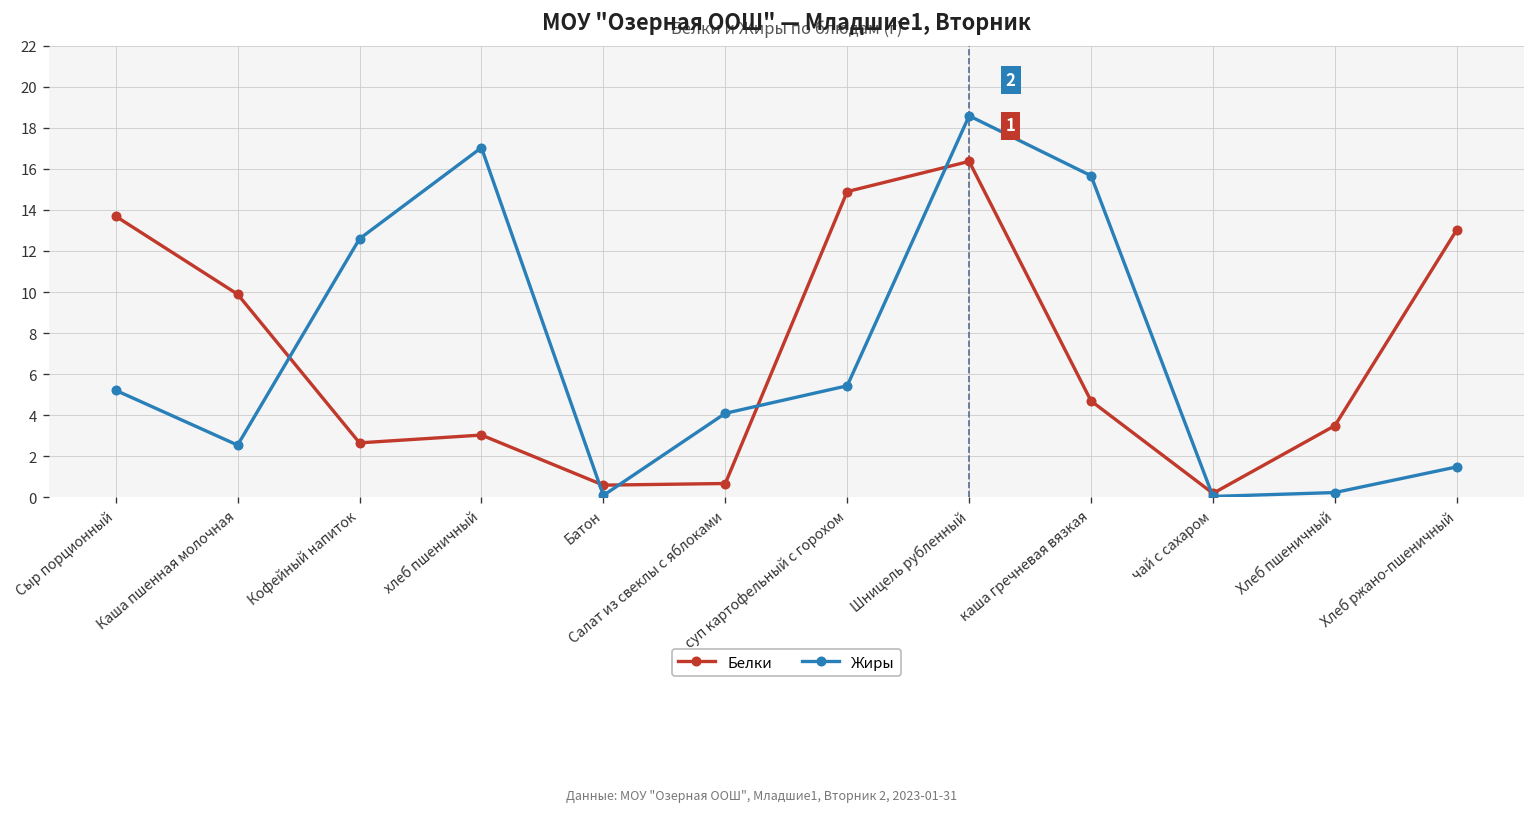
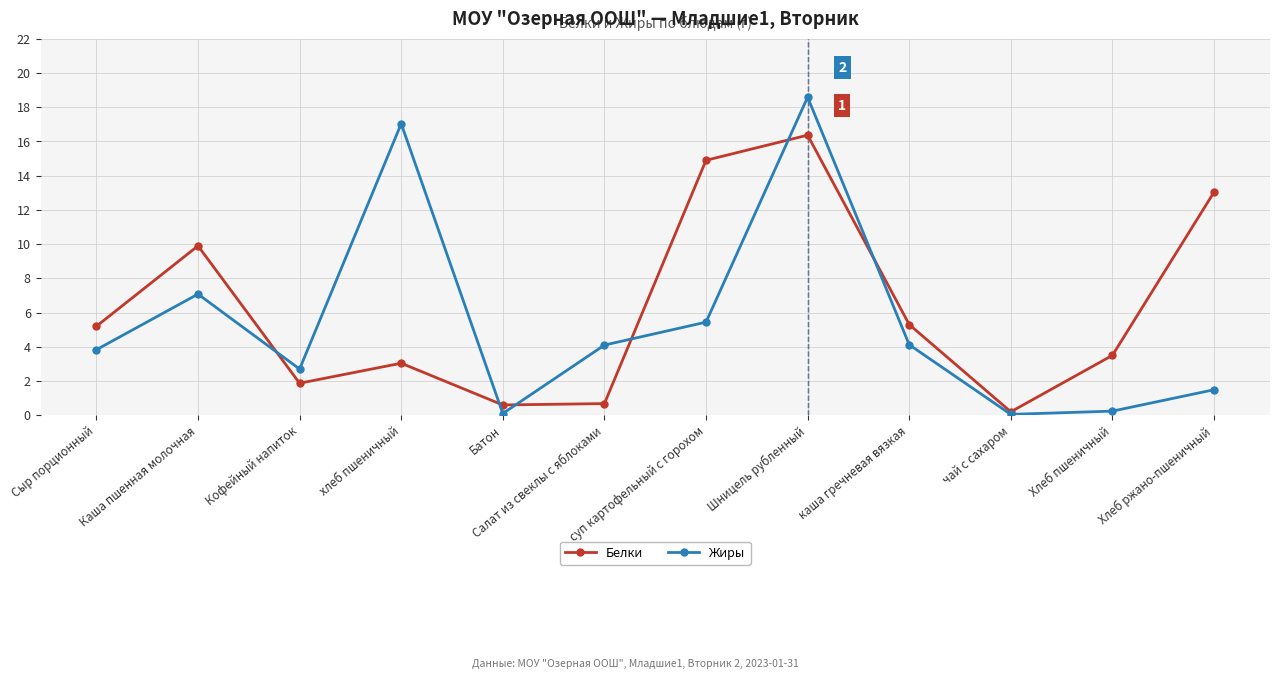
Белки, Сыр порционный: 13.7 -> 5.2
Жиры, Сыр порционный: 5.2 -> 3.8
Жиры, Каша пшенная молочная: 2.6 -> 7.1
Белки, Кофейный напиток: 2.7 -> 1.9
Жиры, Кофейный напиток: 12.6 -> 2.7
Белки, каша гречневая вязкая: 4.7 -> 5.3
Жиры, каша гречневая вязкая: 15.7 -> 4.1
